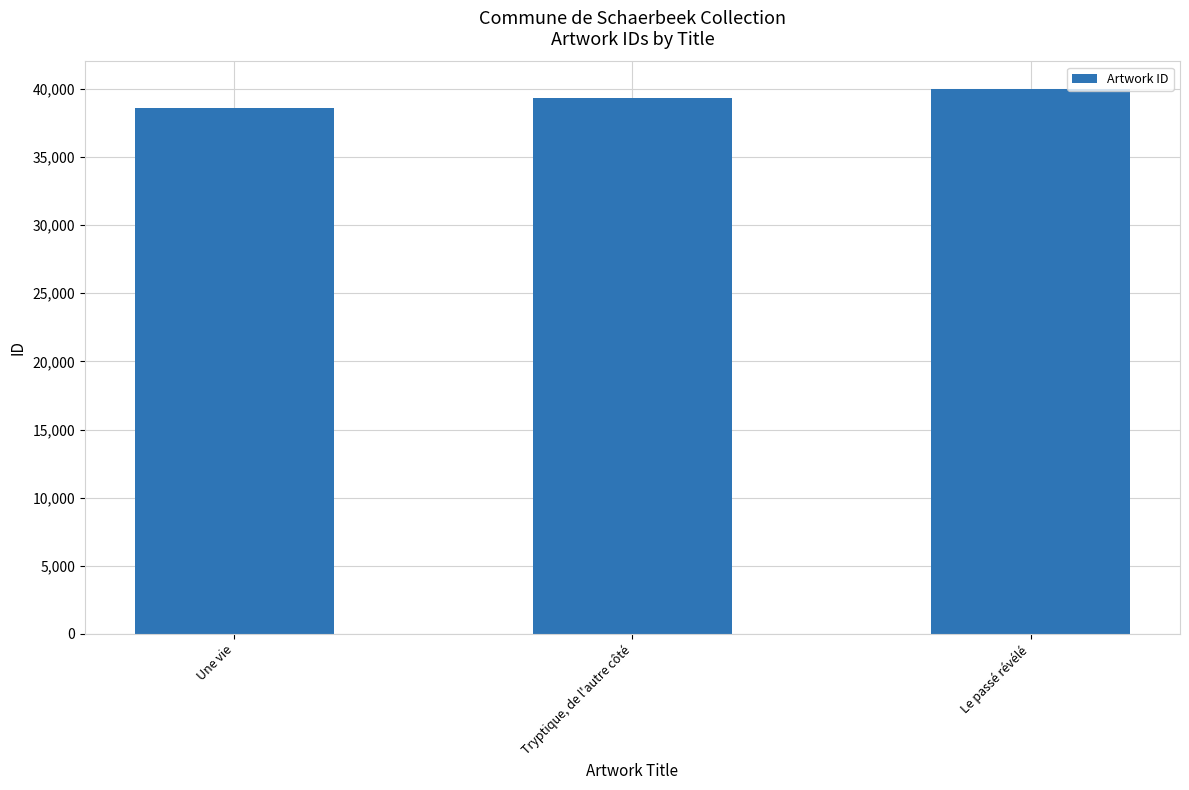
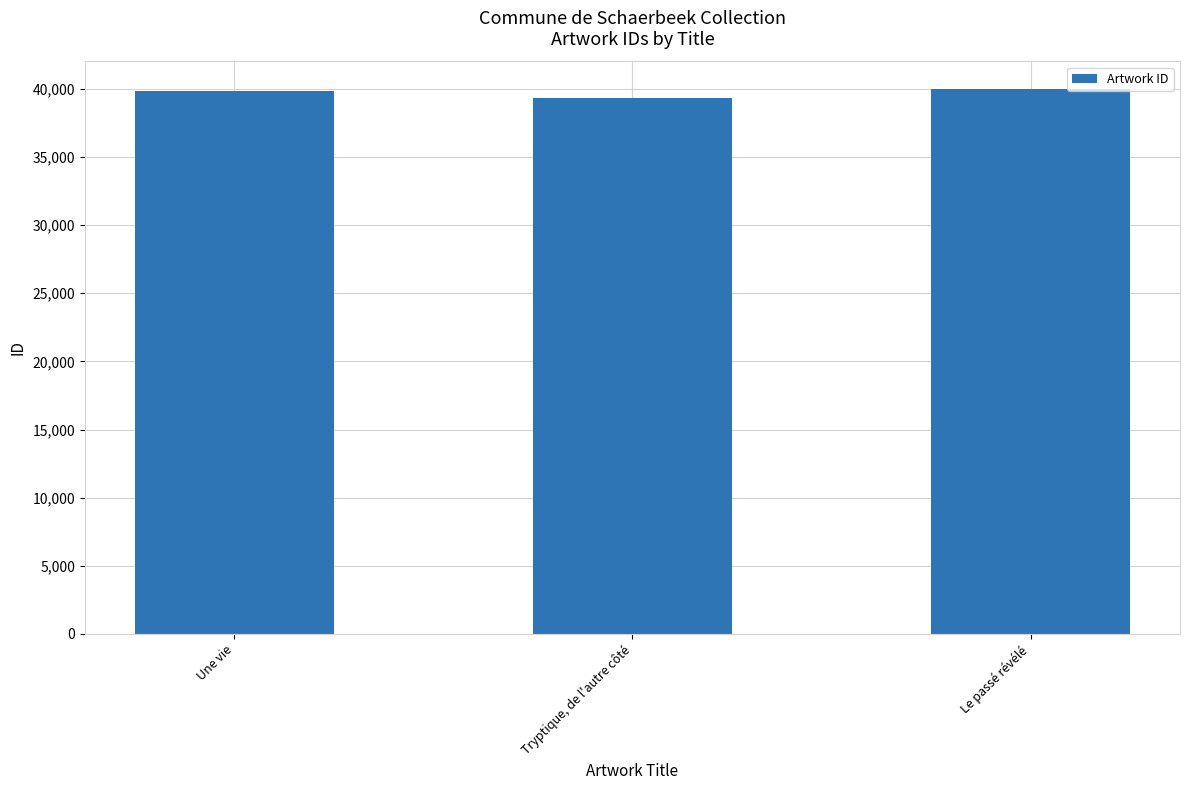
Une vie: 38,600 -> 39,800
